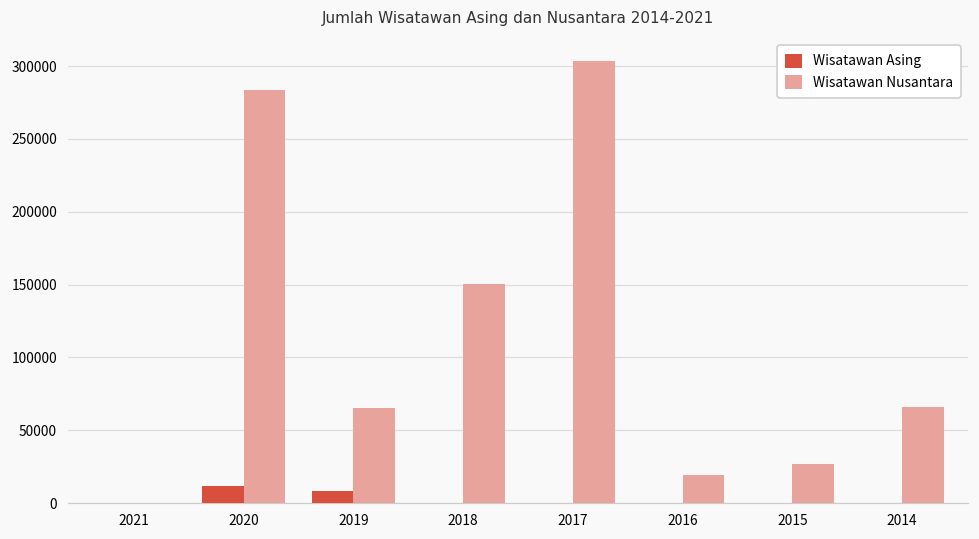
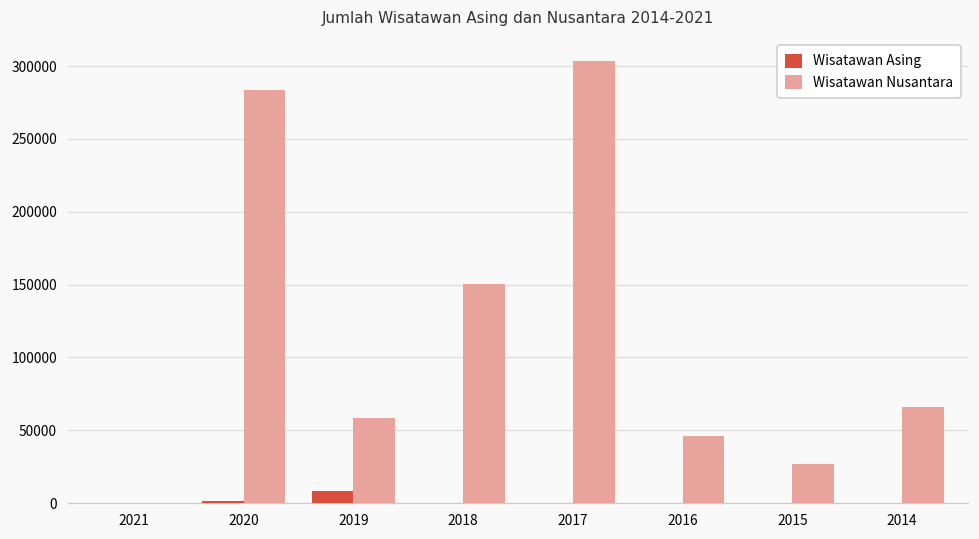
Wisatawan Asing, 2020: 11000 -> 1000
Wisatawan Nusantara, 2019: 65000 -> 59000
Wisatawan Nusantara, 2016: 20000 -> 46000
